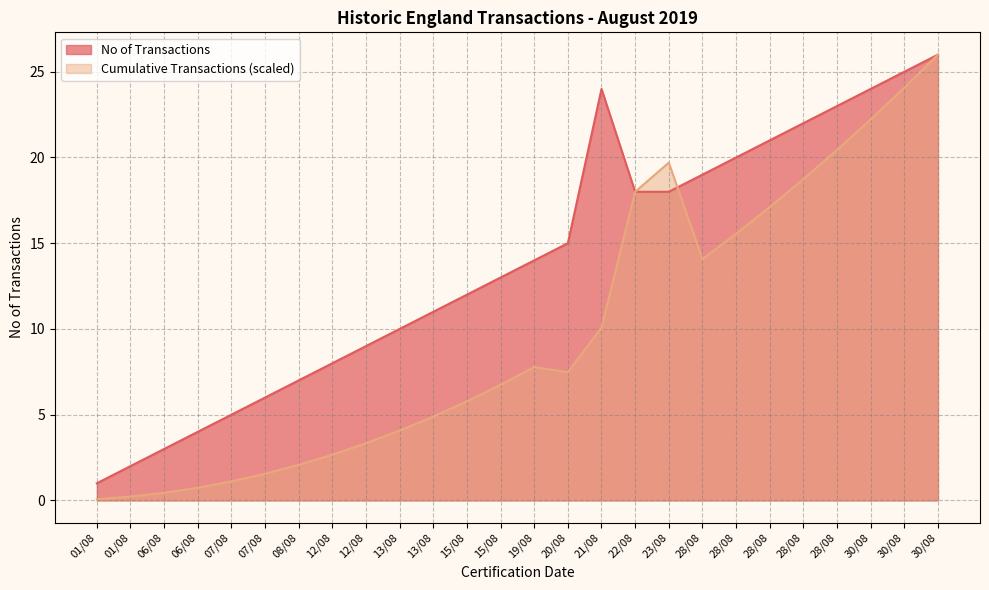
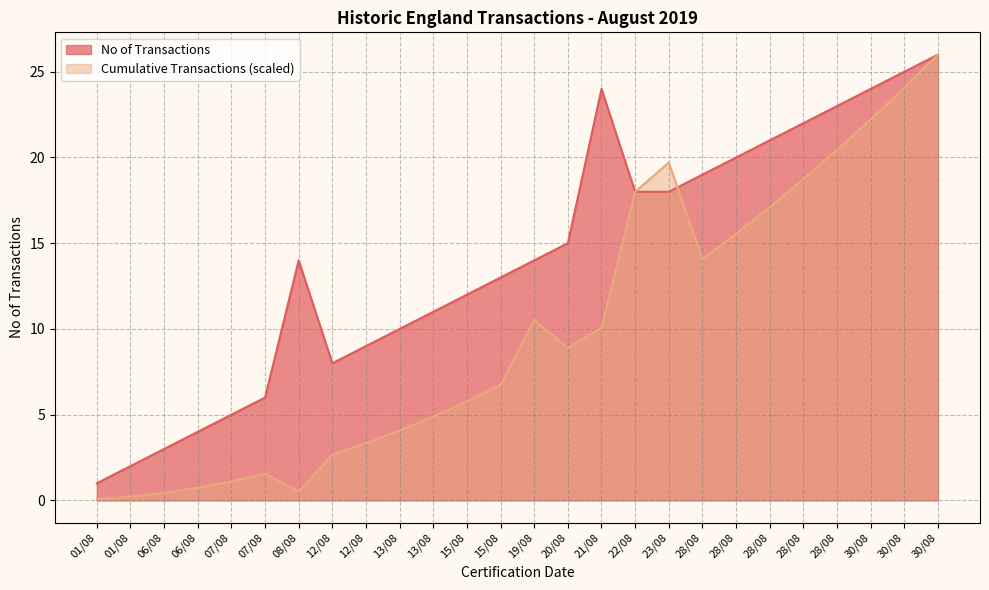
No of Transactions, 08/08: 7 -> 14
Cumulative Transactions (scaled), 08/08: 2.1 -> 0.5
Cumulative Transactions (scaled), 19/08: 7.8 -> 10.5
Cumulative Transactions (scaled), 20/08: 7.5 -> 8.9
